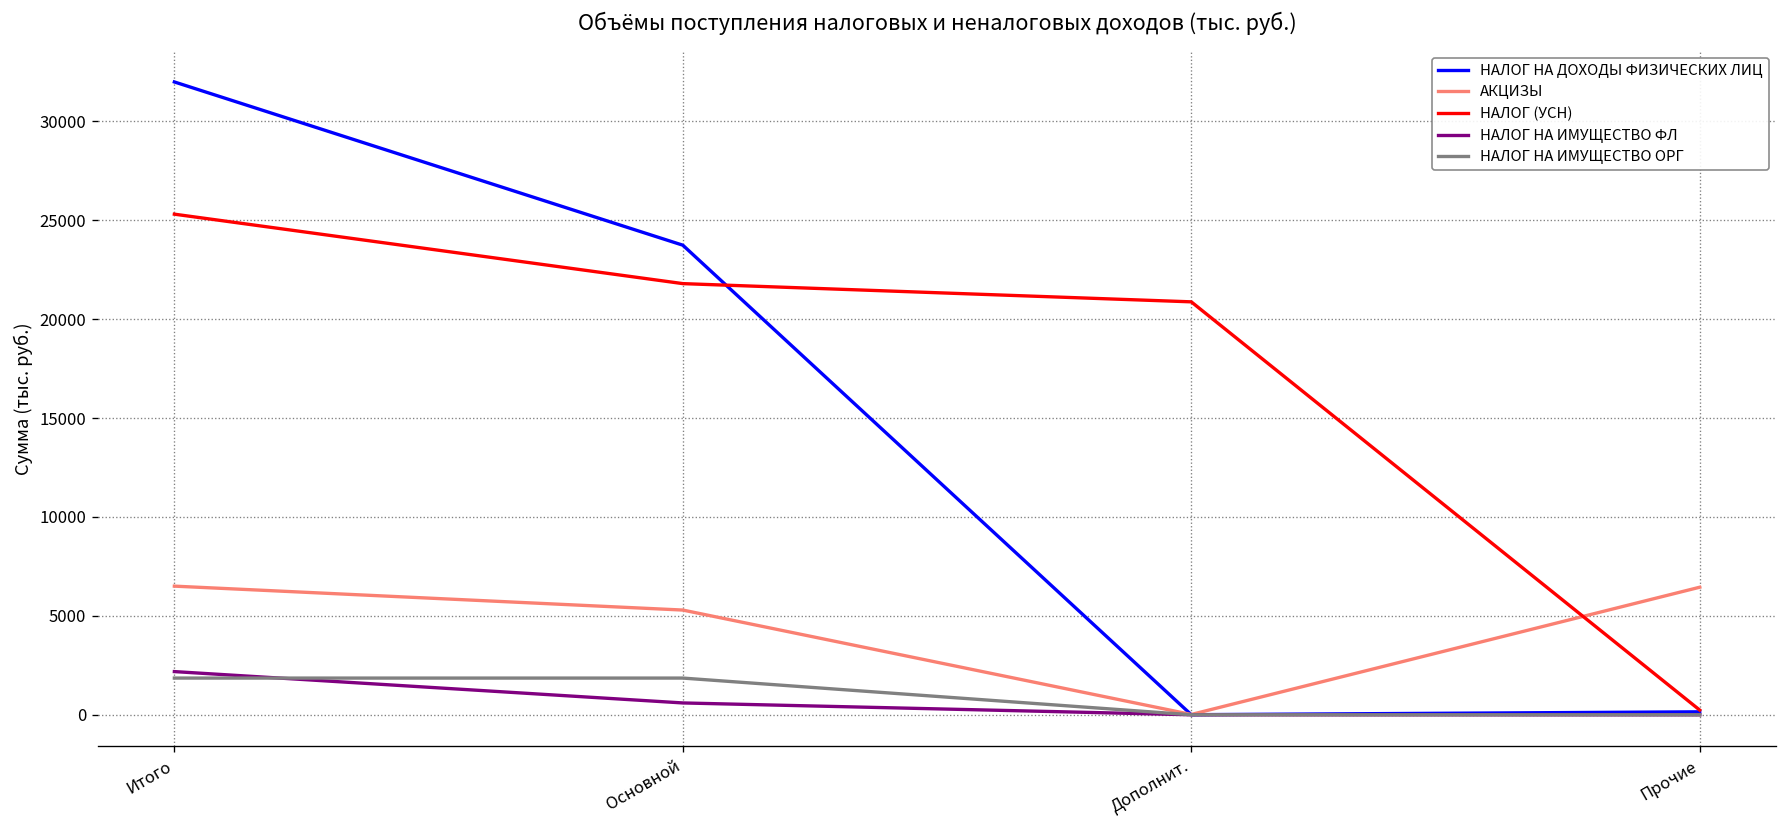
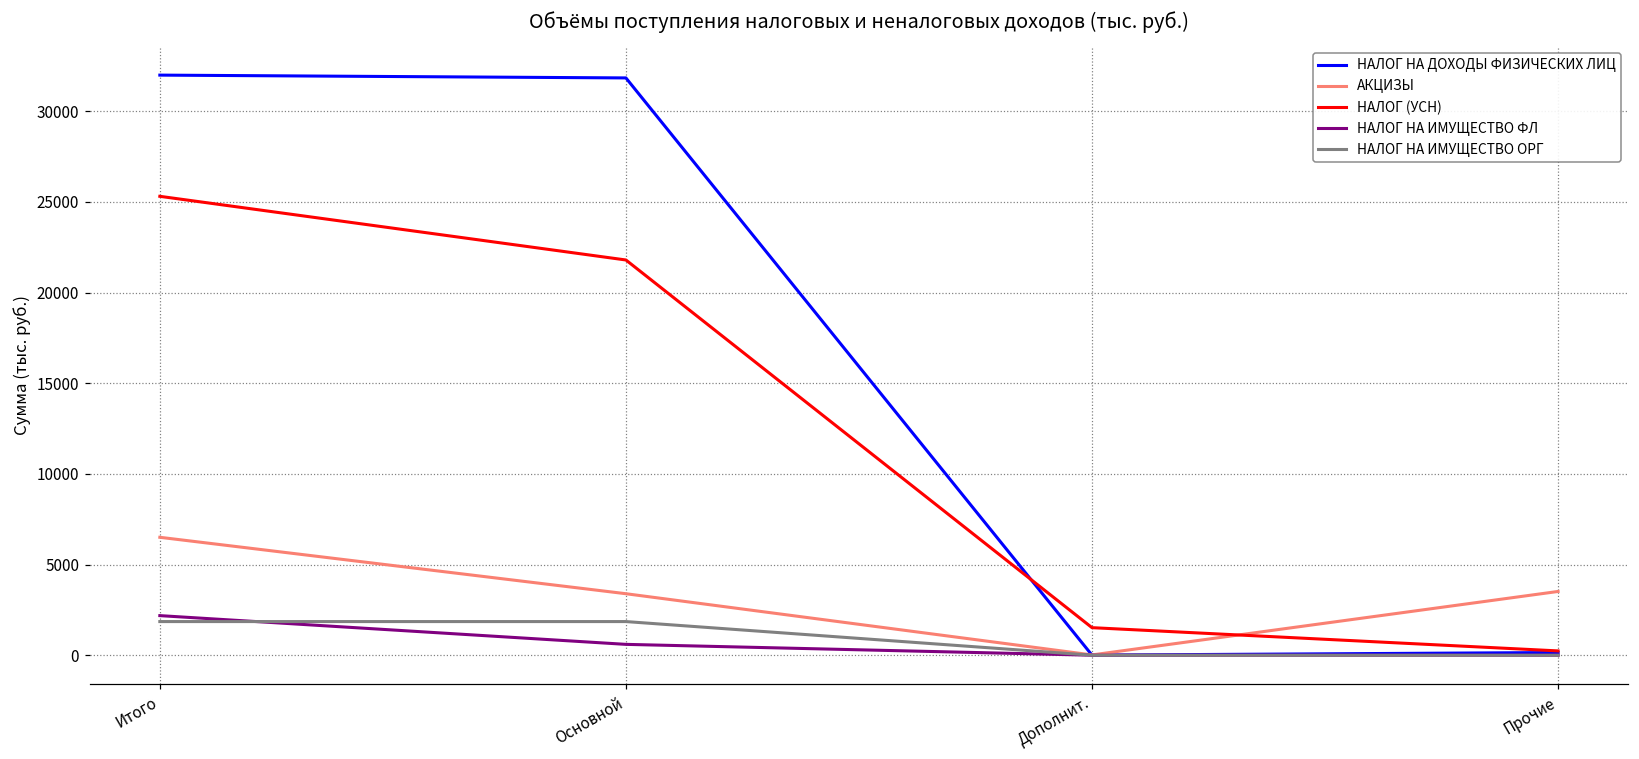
НАЛОГ НА ДОХОДЫ ФИЗИЧЕСКИХ ЛИЦ, Основной: 23700 -> 31800
АКЦИЗЫ, Основной: 5300 -> 3400
НАЛОГ (УСН), Дополнит.: 20900 -> 1500
АКЦИЗЫ, Прочие: 6400 -> 3500
